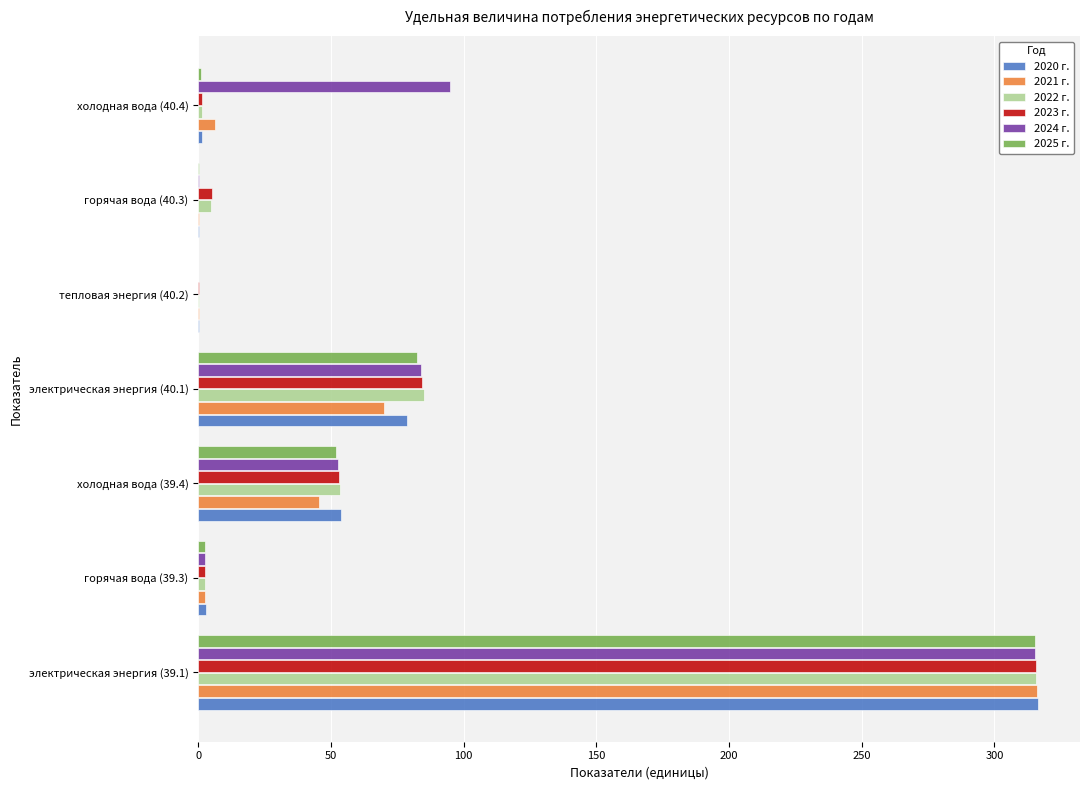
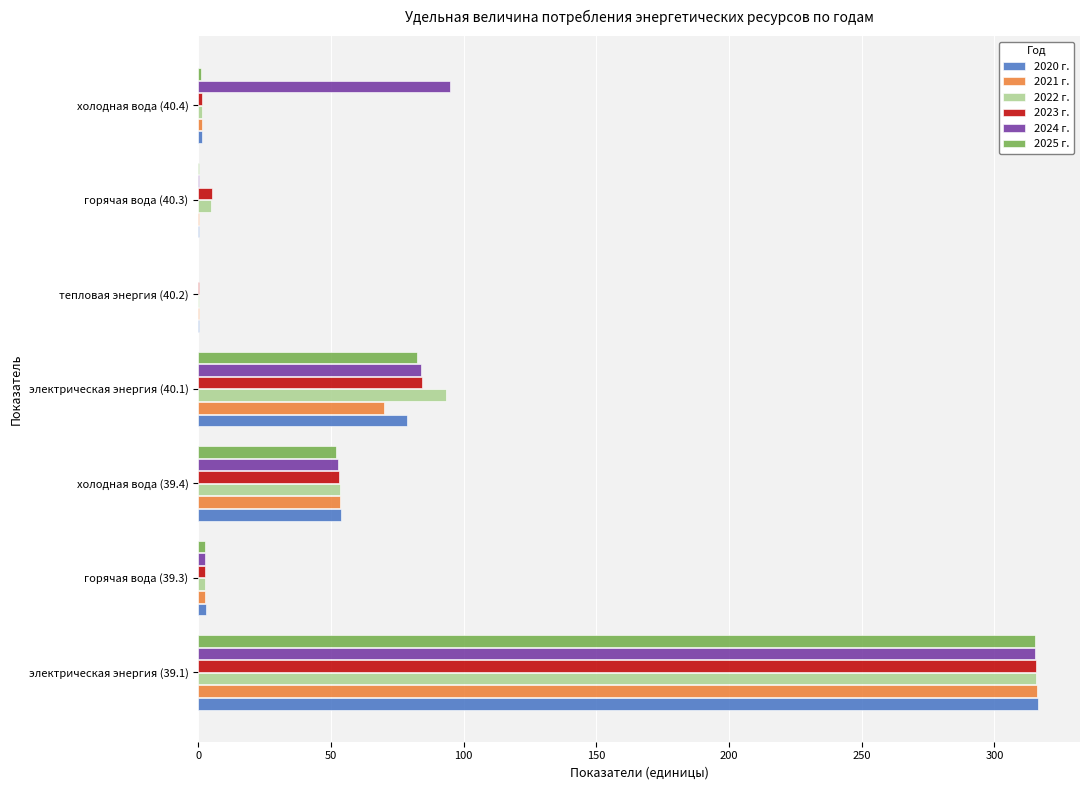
2021 г., холодная вода (40.4): 6 -> 1
2022 г., электрическая энергия (40.1): 85 -> 93
2021 г., холодная вода (39.4): 46 -> 54
